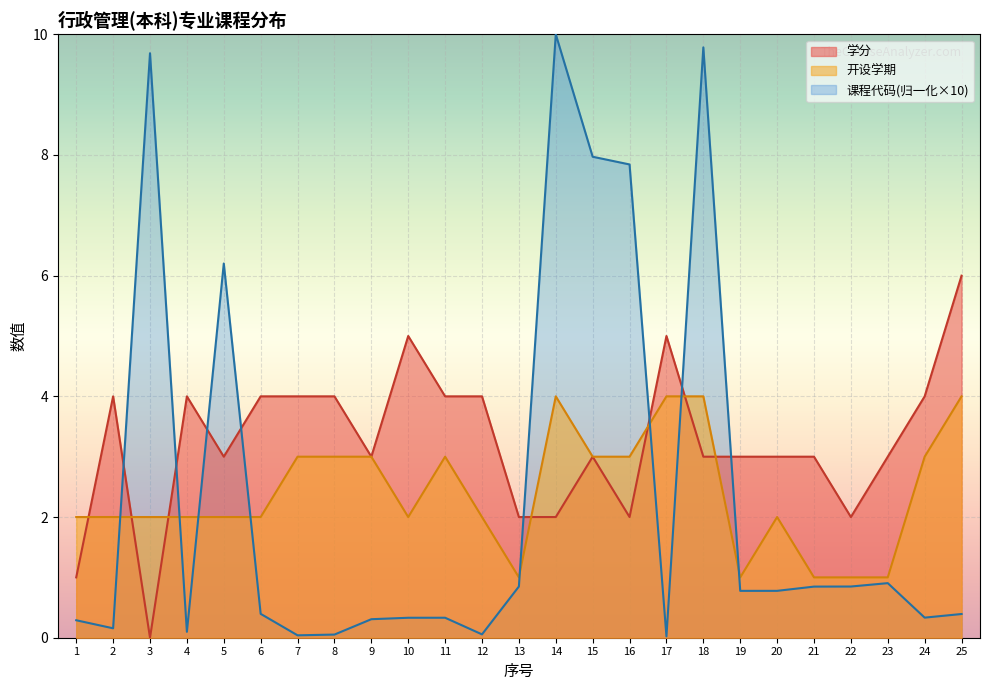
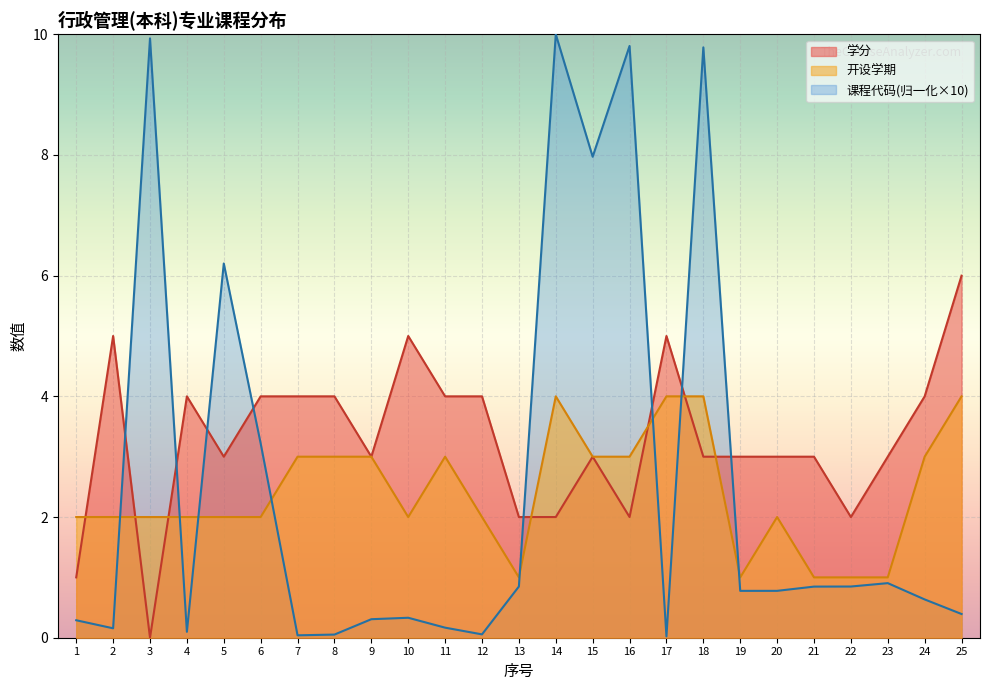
学分, 2: 4 -> 5
课程代码(归一化×10), 3: 9.7 -> 9.9
课程代码(归一化×10), 6: 0.4 -> 3.2
课程代码(归一化×10), 11: 0.3 -> 0.2
课程代码(归一化×10), 16: 7.8 -> 9.8
课程代码(归一化×10), 24: 0.3 -> 0.6
